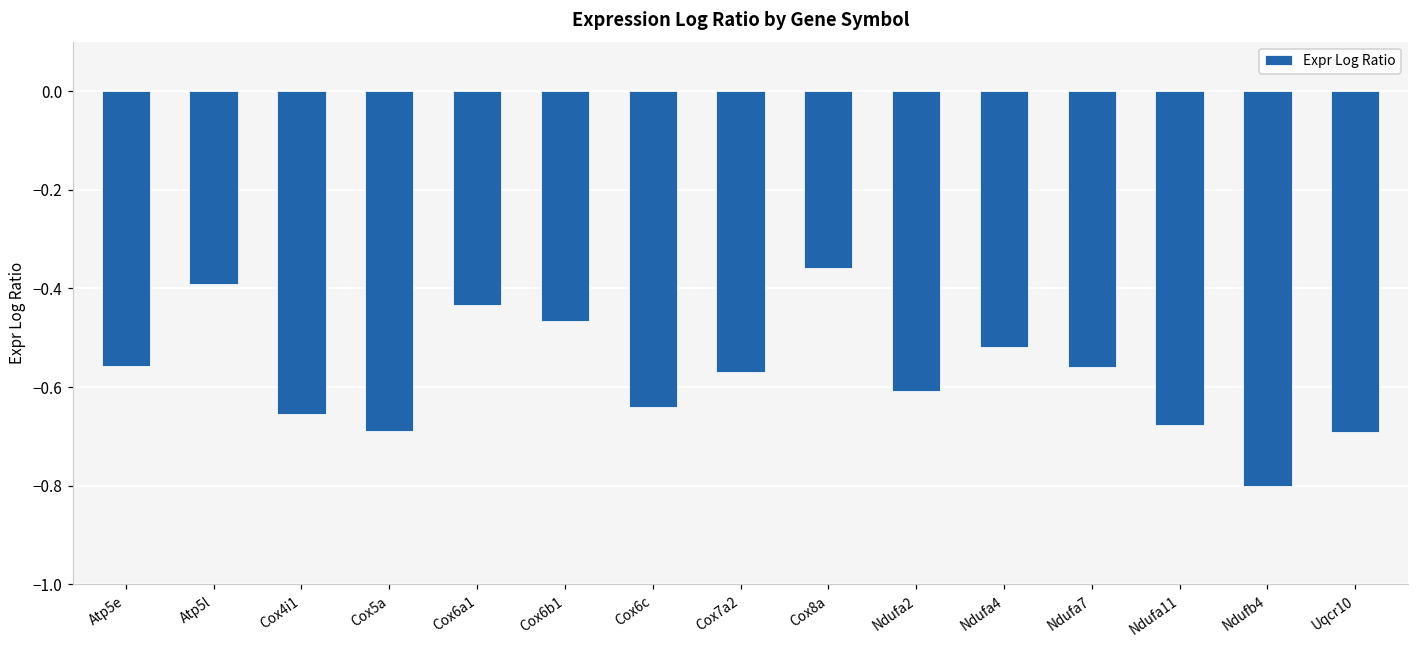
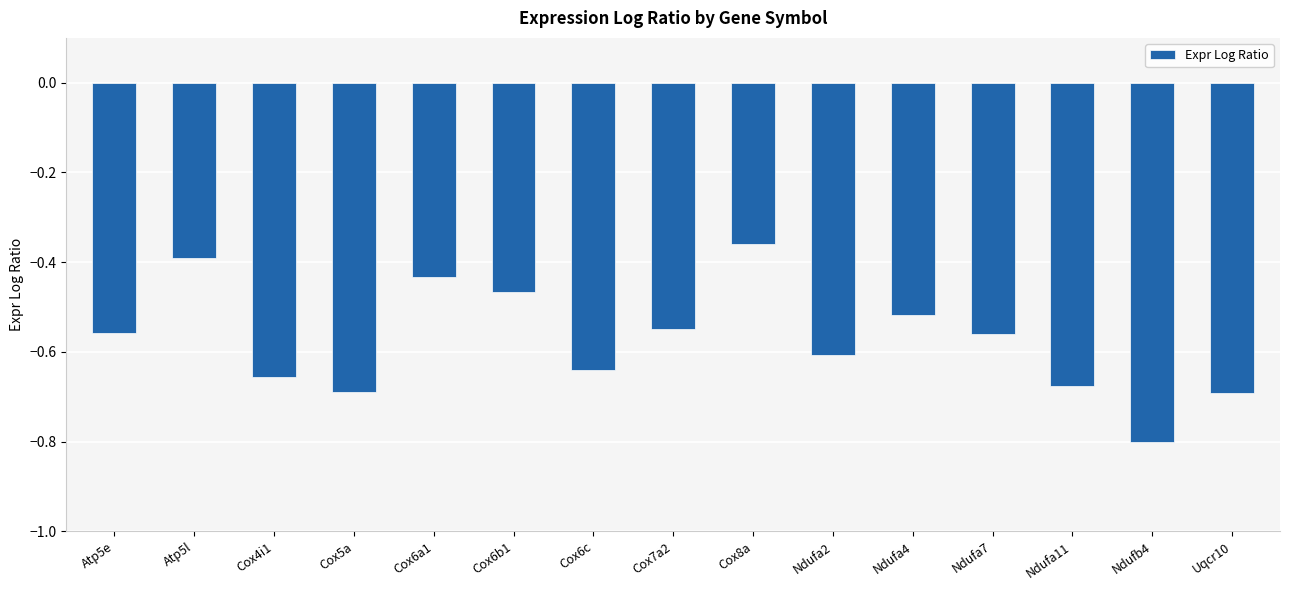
Cox7a2: -0.57 -> -0.55
